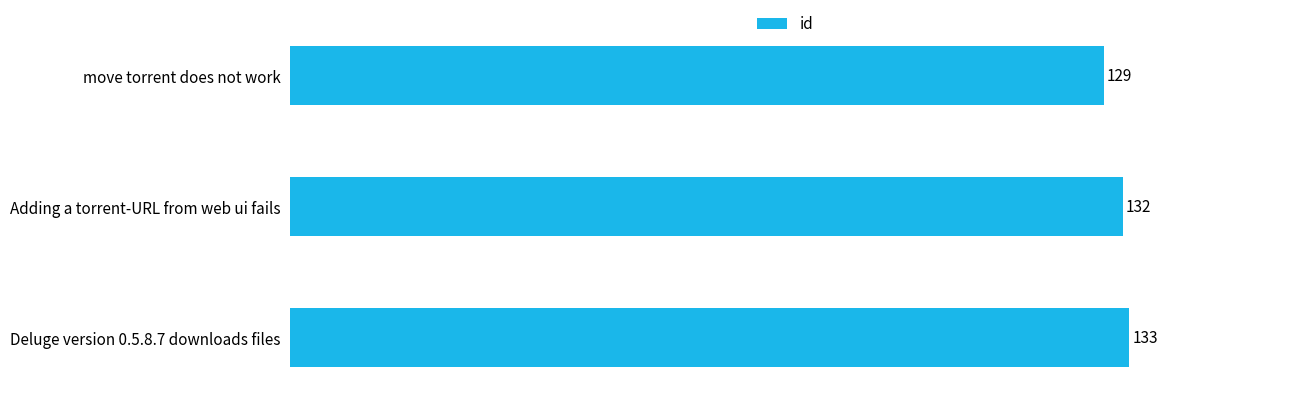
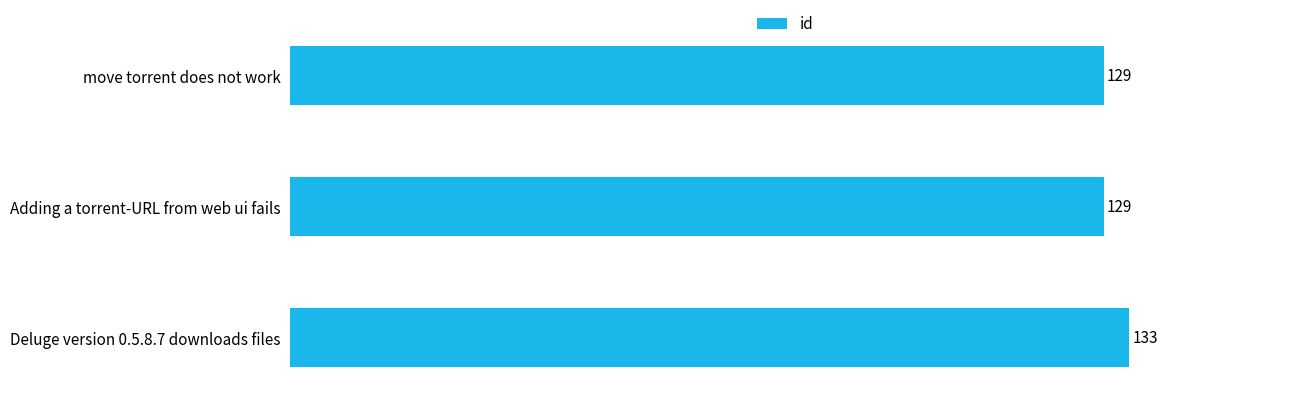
Adding a torrent-URL from web ui fails: 132 -> 129
